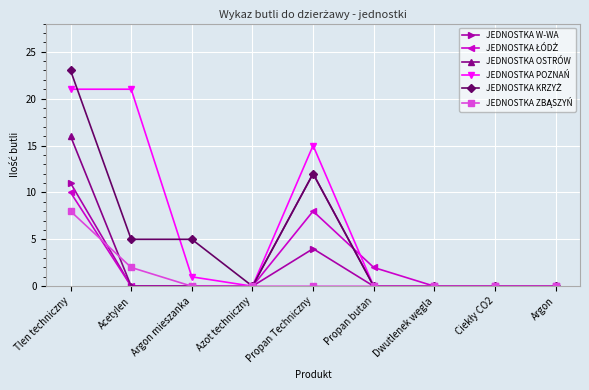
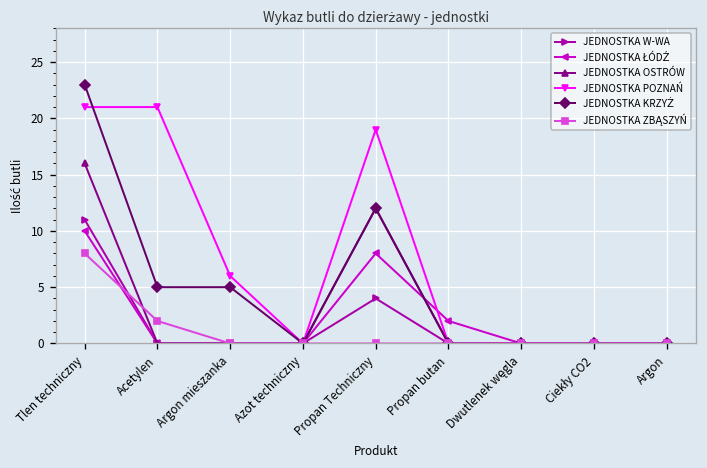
JEDNOSTKA POZNAŃ, Argon mieszanka: 1 -> 6
JEDNOSTKA POZNAŃ, Propan Techniczny: 15 -> 19
